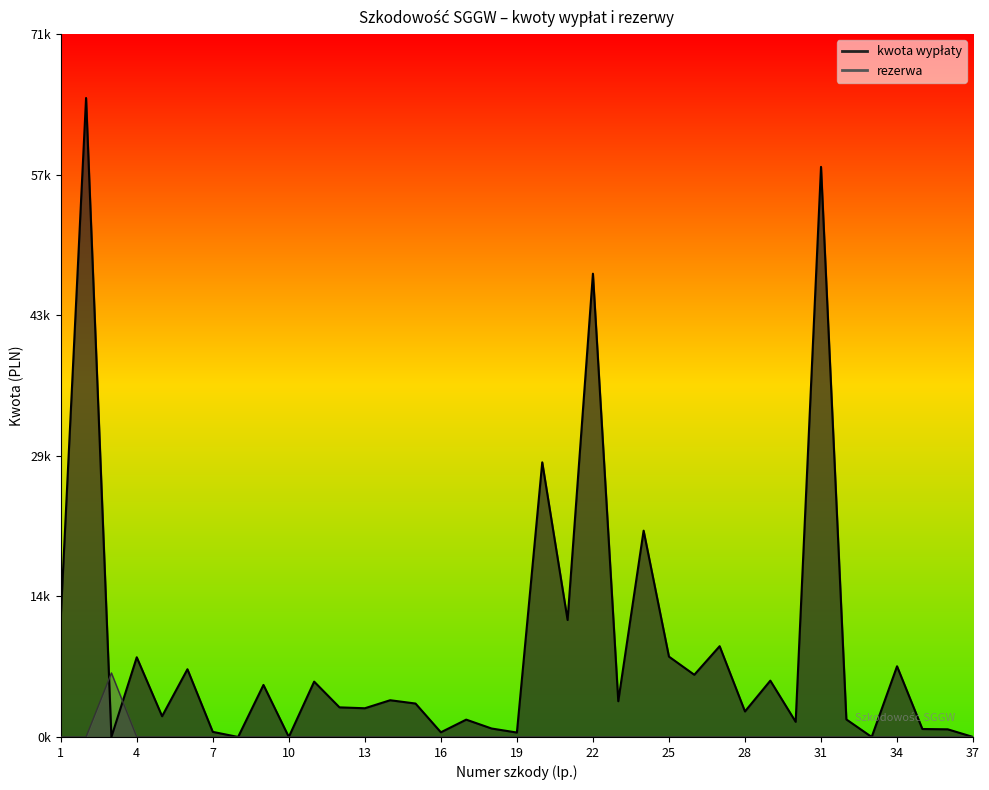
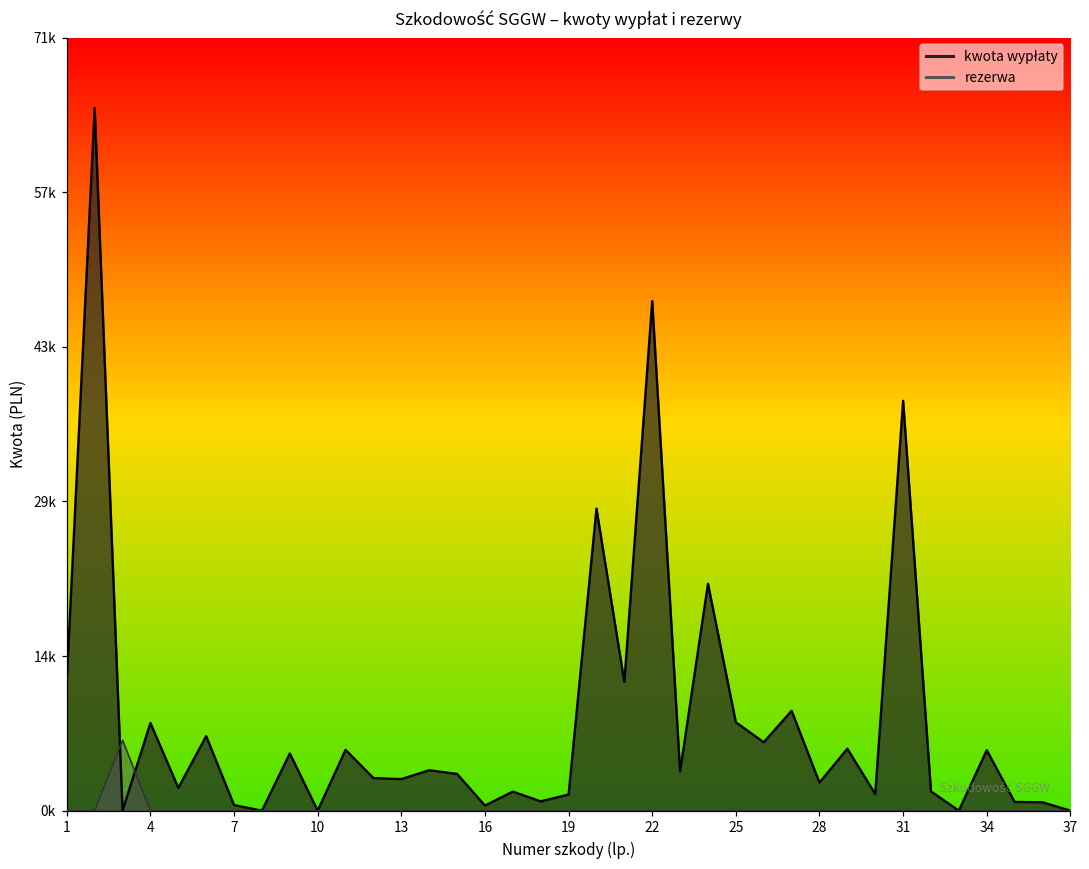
kwota wypłaty, 19: 0 -> 1000
kwota wypłaty, 31: 58000 -> 38000
kwota wypłaty, 34: 7000 -> 6000
